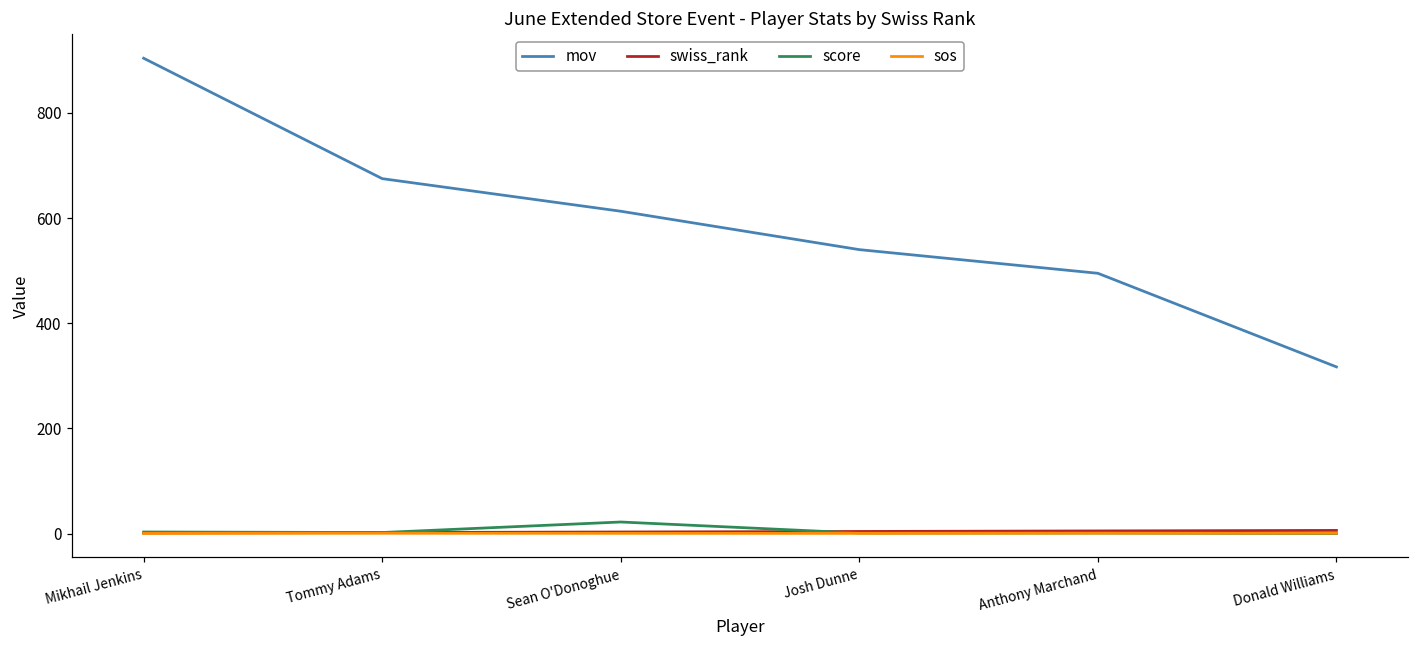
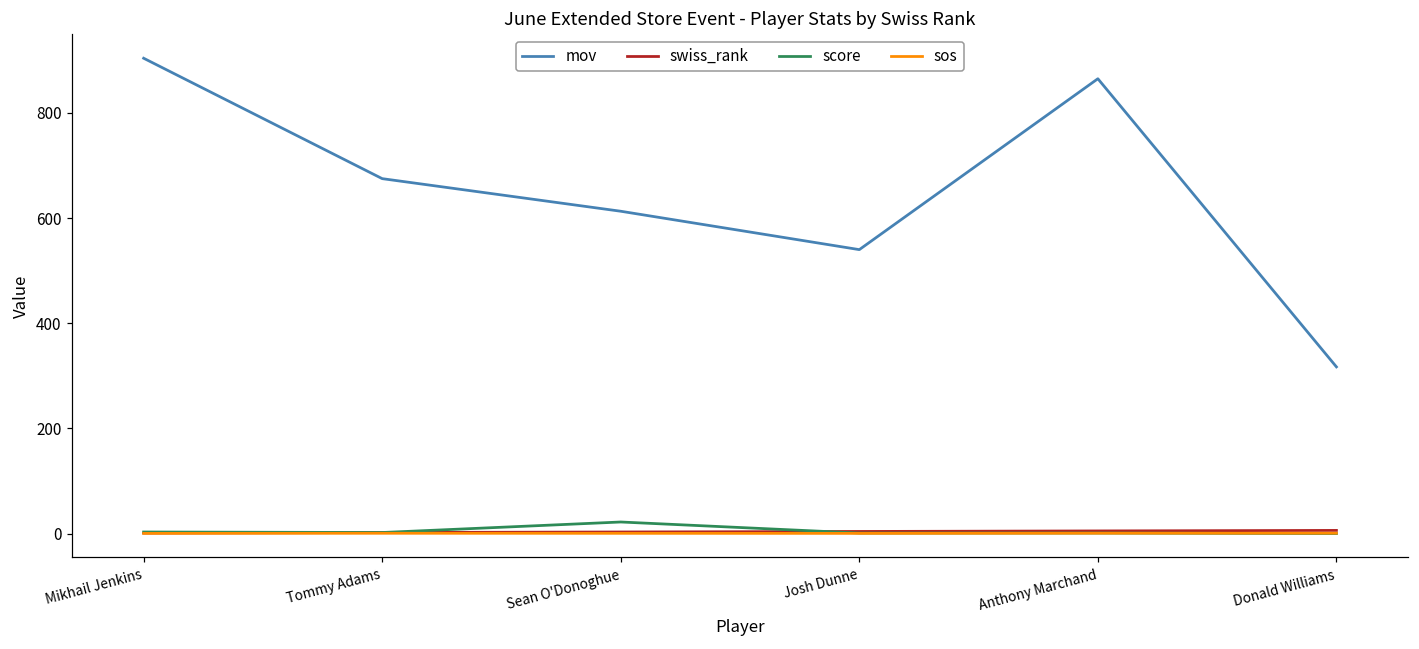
mov, Anthony Marchand: 500 -> 870
